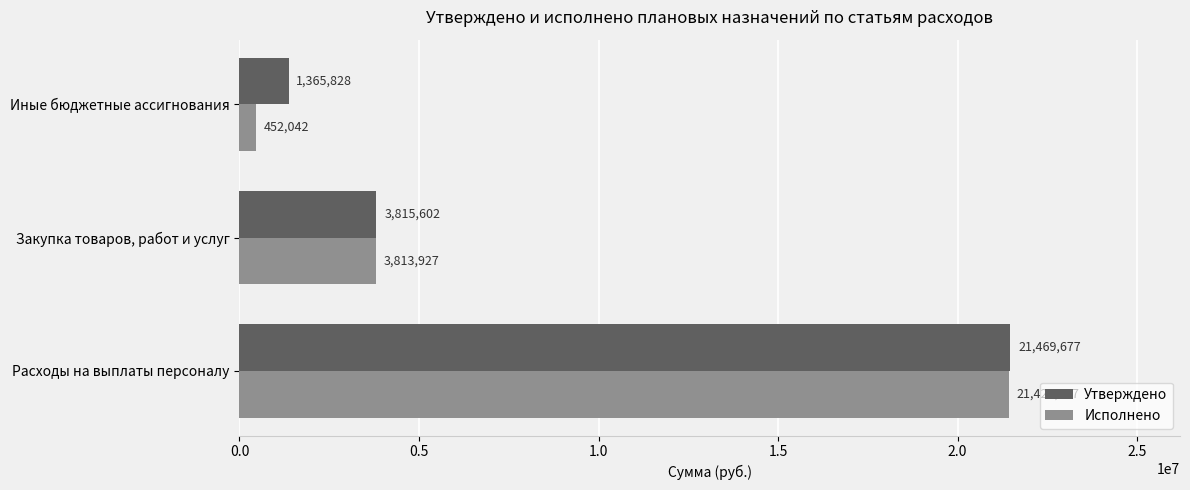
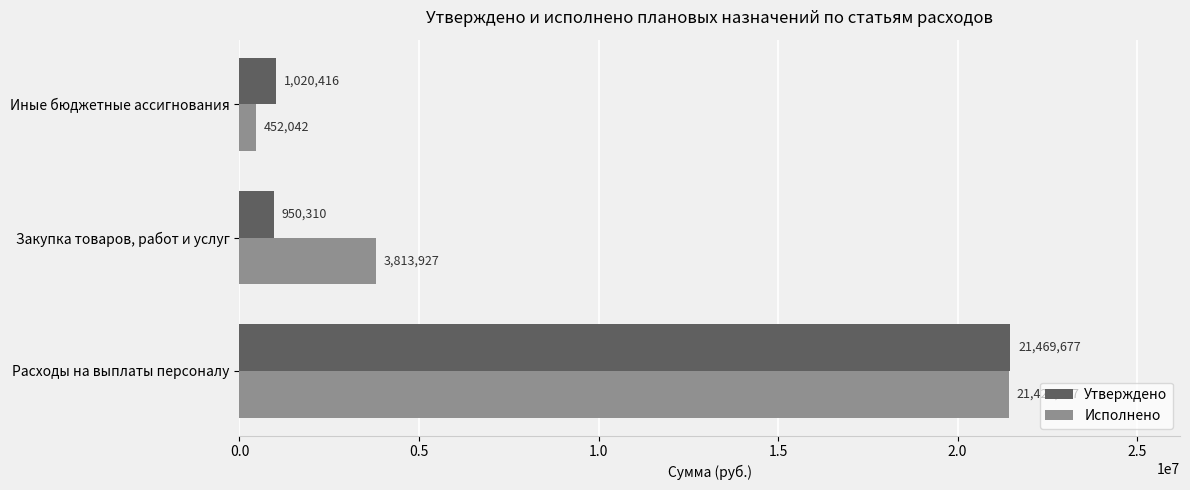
Утверждено, Иные бюджетные ассигнования: 1,365,828 -> 1,020,416
Утверждено, Закупка товаров, работ и услуг: 3,815,602 -> 950,310
